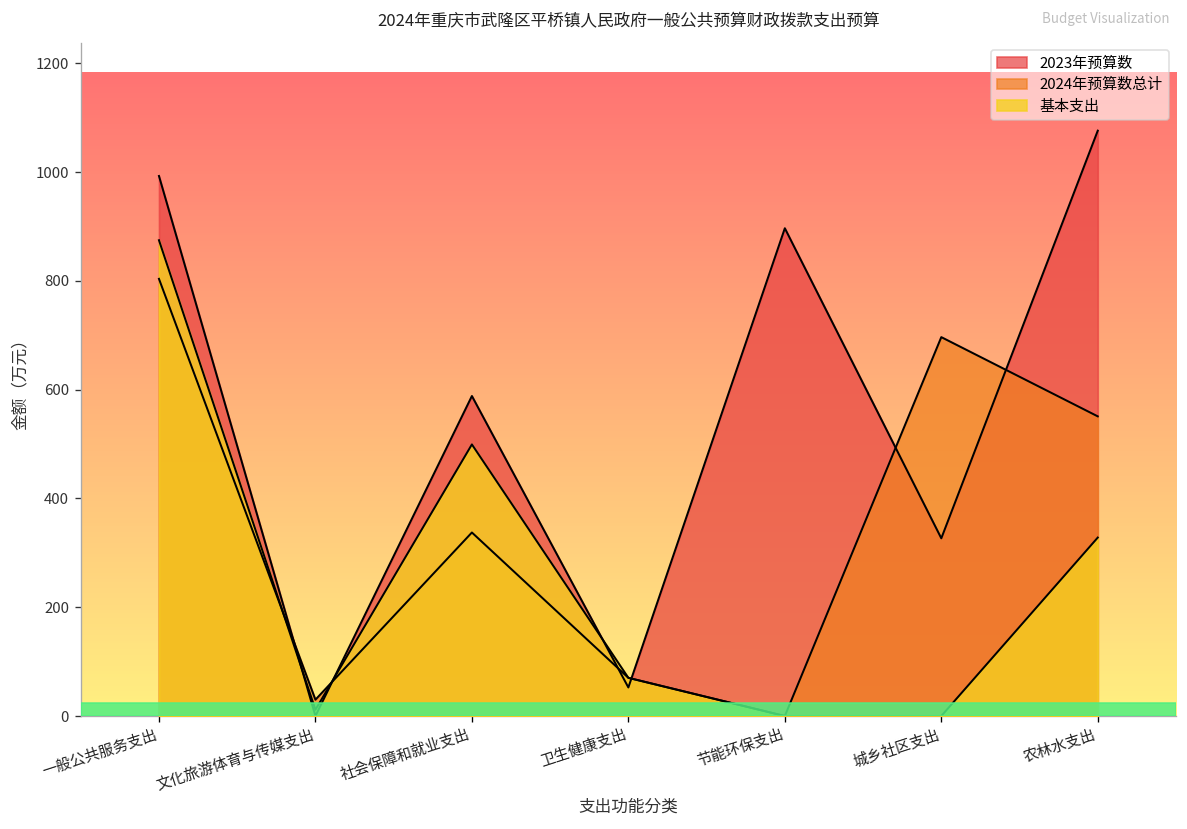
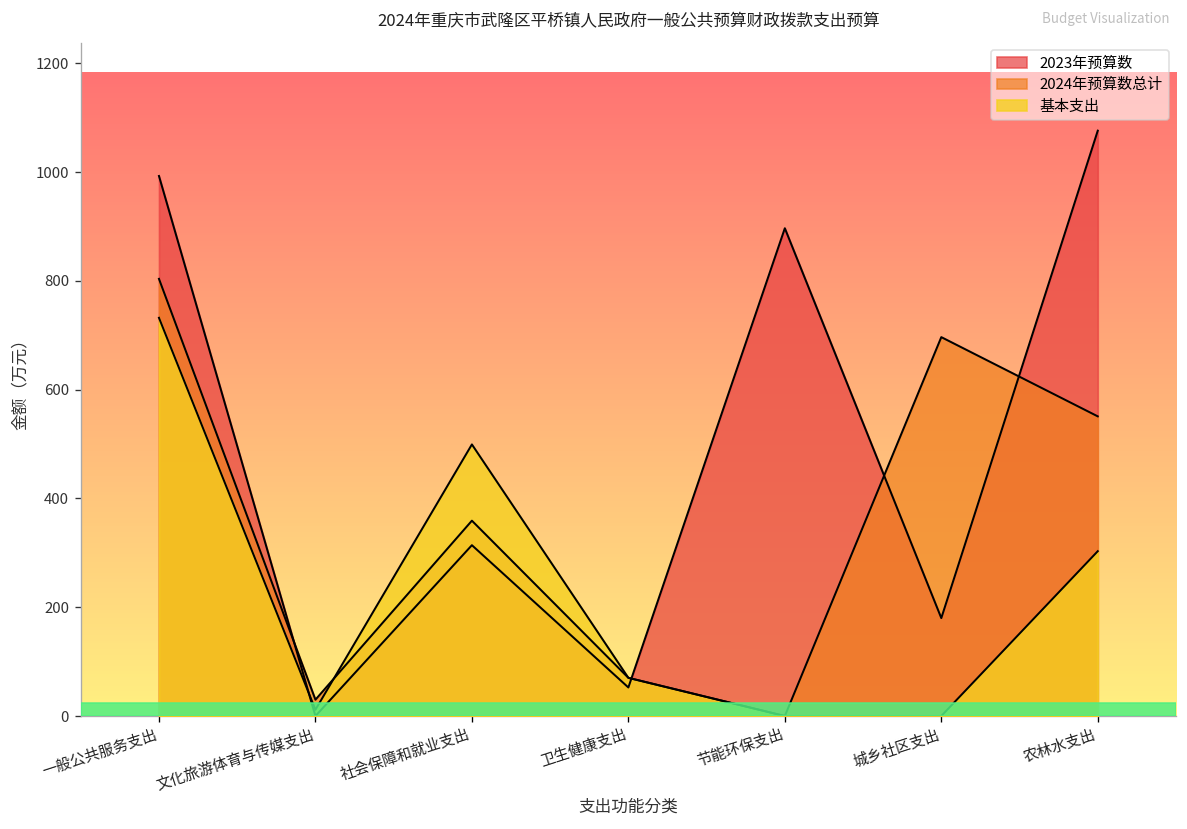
基本支出, 一般公共服务支出: 870 -> 730
2023年预算数, 社会保障和就业支出: 590 -> 310
2024年预算数总计, 社会保障和就业支出: 340 -> 360
2023年预算数, 城乡社区支出: 330 -> 180
基本支出, 农林水支出: 330 -> 300
